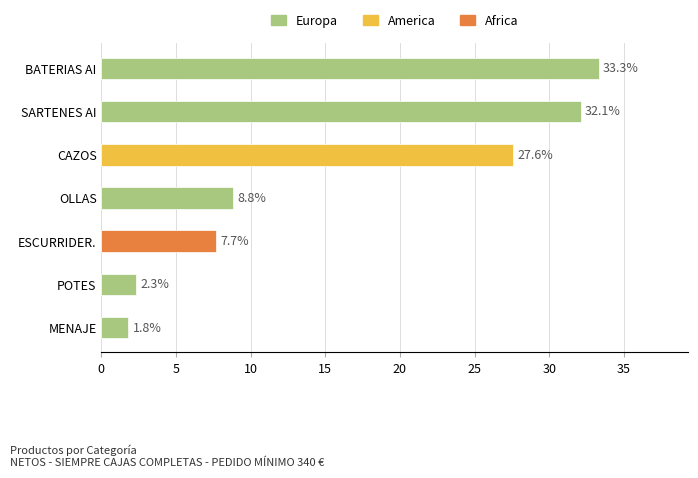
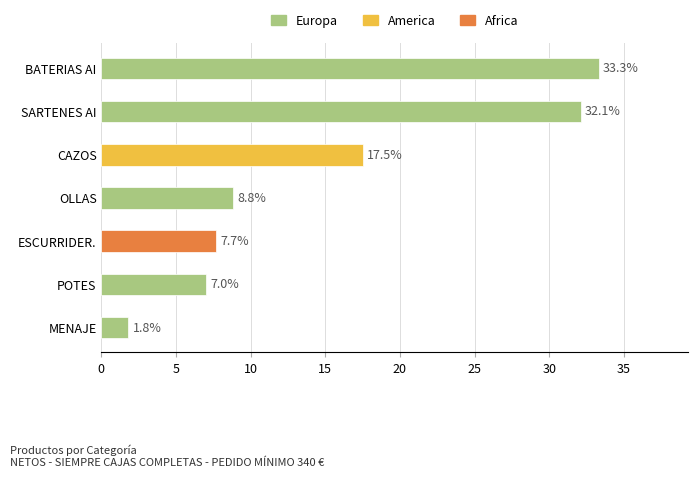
CAZOS: 27.6% -> 17.5%
POTES: 2.3% -> 7.0%
